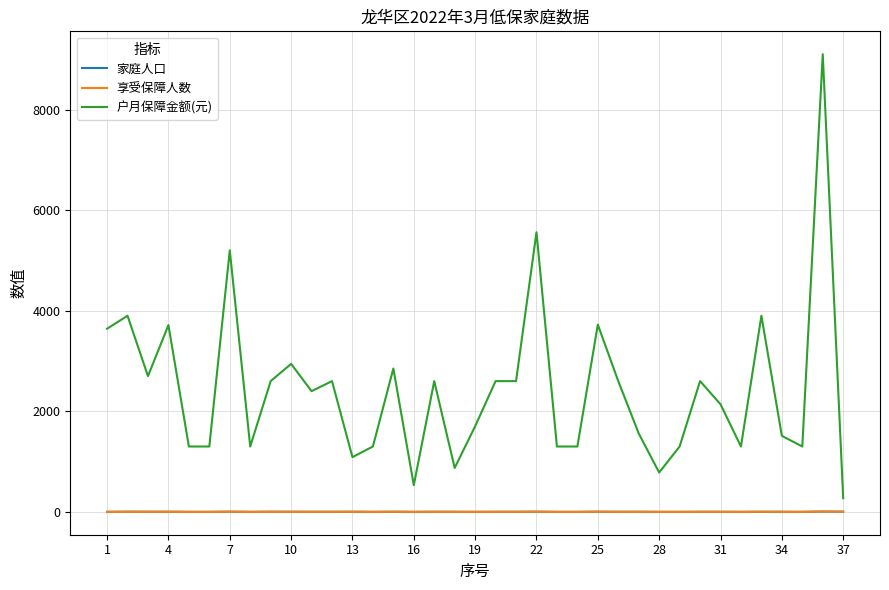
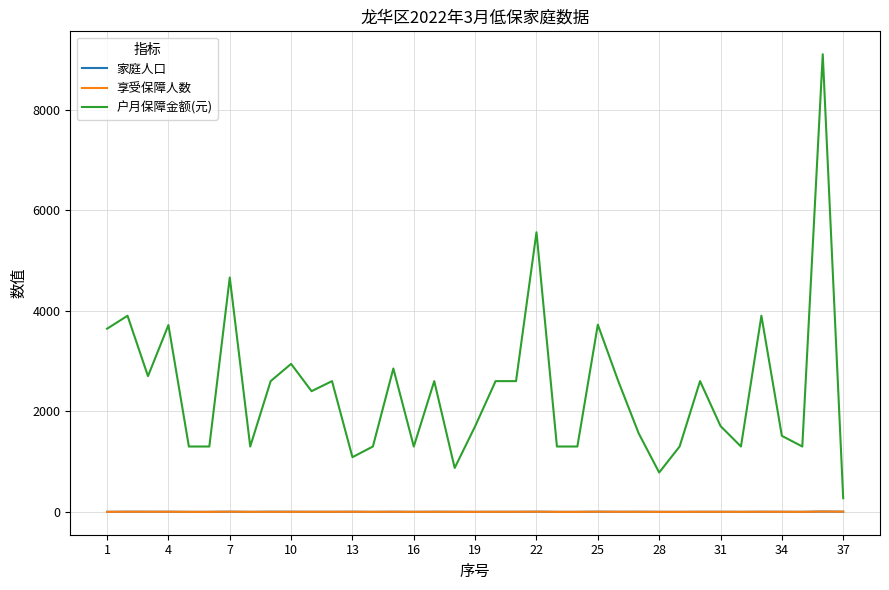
户月保障金额(元), 7: 5200 -> 4700
户月保障金额(元), 16: 500 -> 1300
户月保障金额(元), 31: 2100 -> 1700
